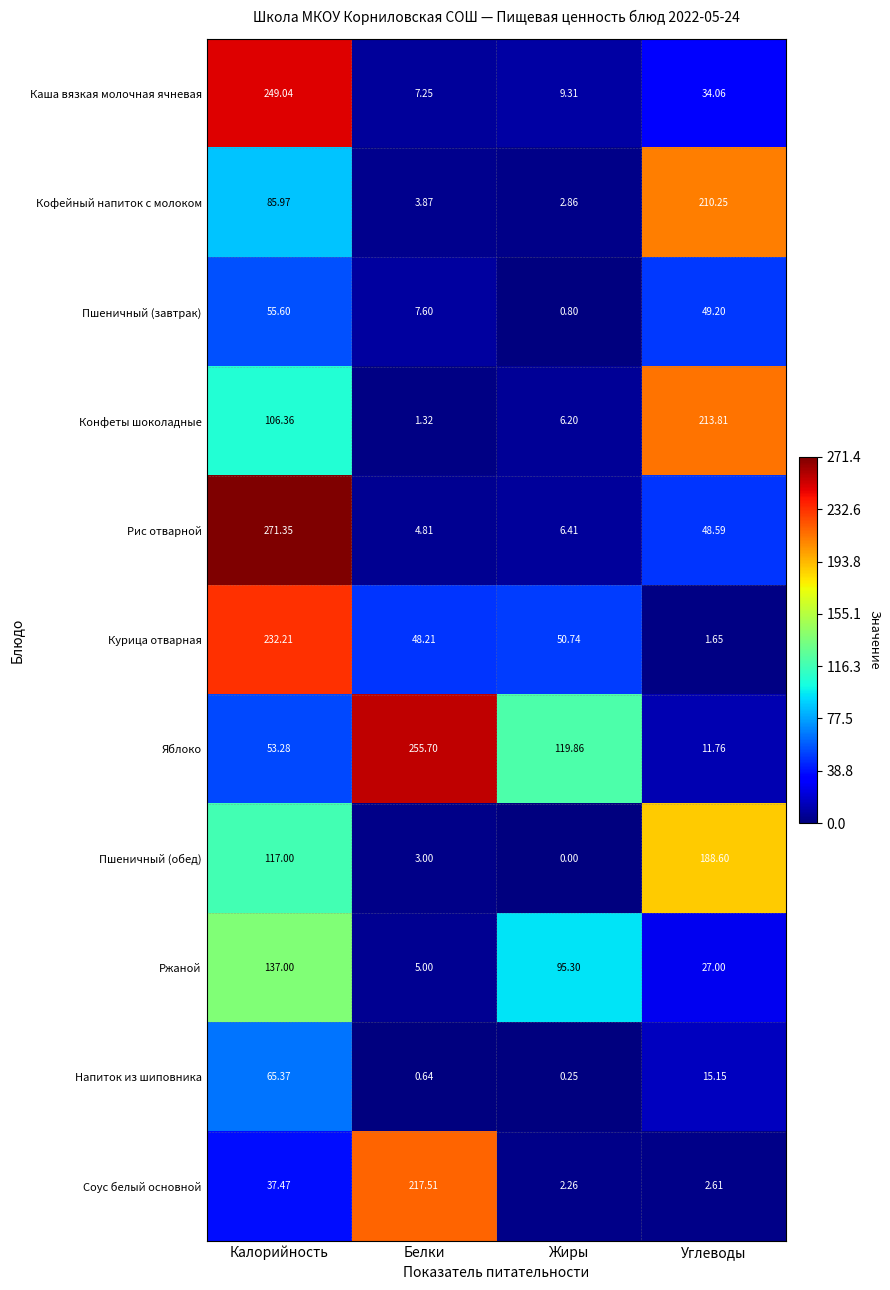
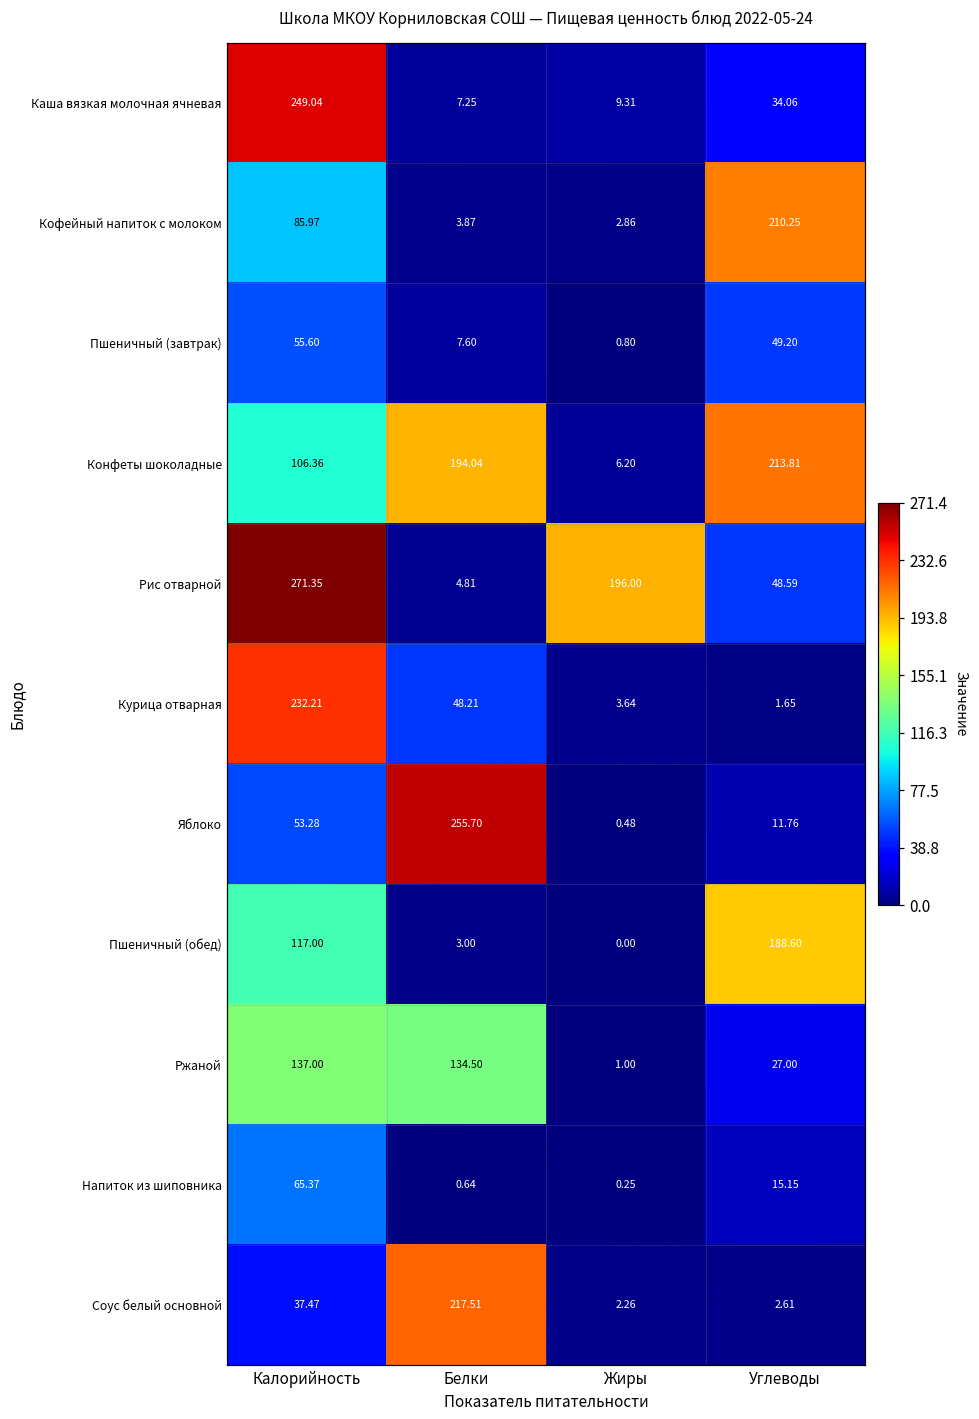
Конфеты шоколадные, Белки: 1.32 -> 194.04
Рис отварной, Жиры: 6.41 -> 196.00
Курица отварная, Жиры: 50.74 -> 3.64
Яблоко, Жиры: 119.86 -> 0.48
Ржаной, Белки: 5.00 -> 134.50
Ржаной, Жиры: 95.30 -> 1.00
